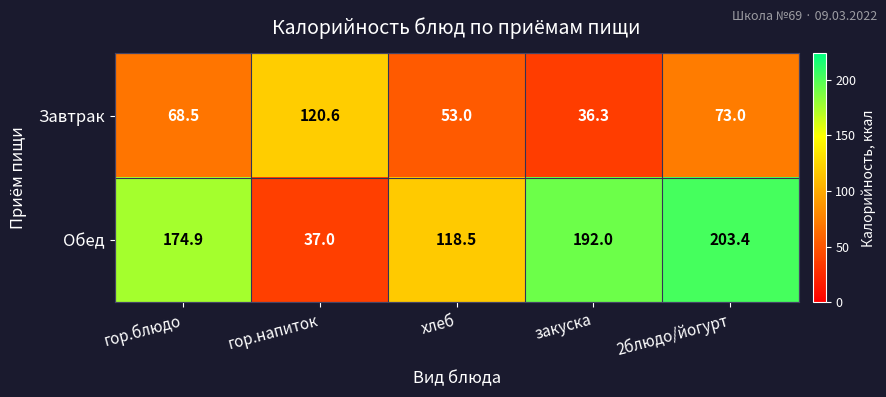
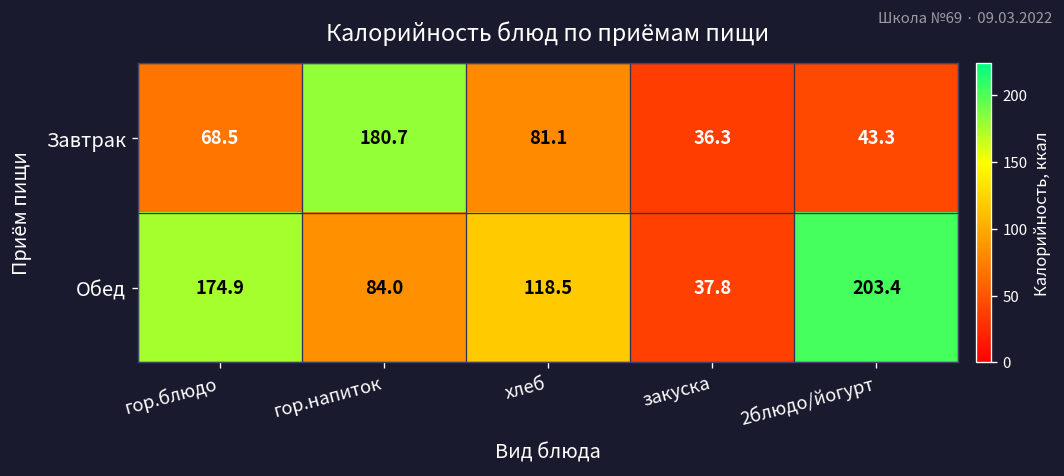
Завтрак, гор.напиток: 120.6 -> 180.7
Завтрак, хлеб: 53.0 -> 81.1
Завтрак, 2блюдо/йогурт: 73.0 -> 43.3
Обед, гор.напиток: 37.0 -> 84.0
Обед, закуска: 192.0 -> 37.8
